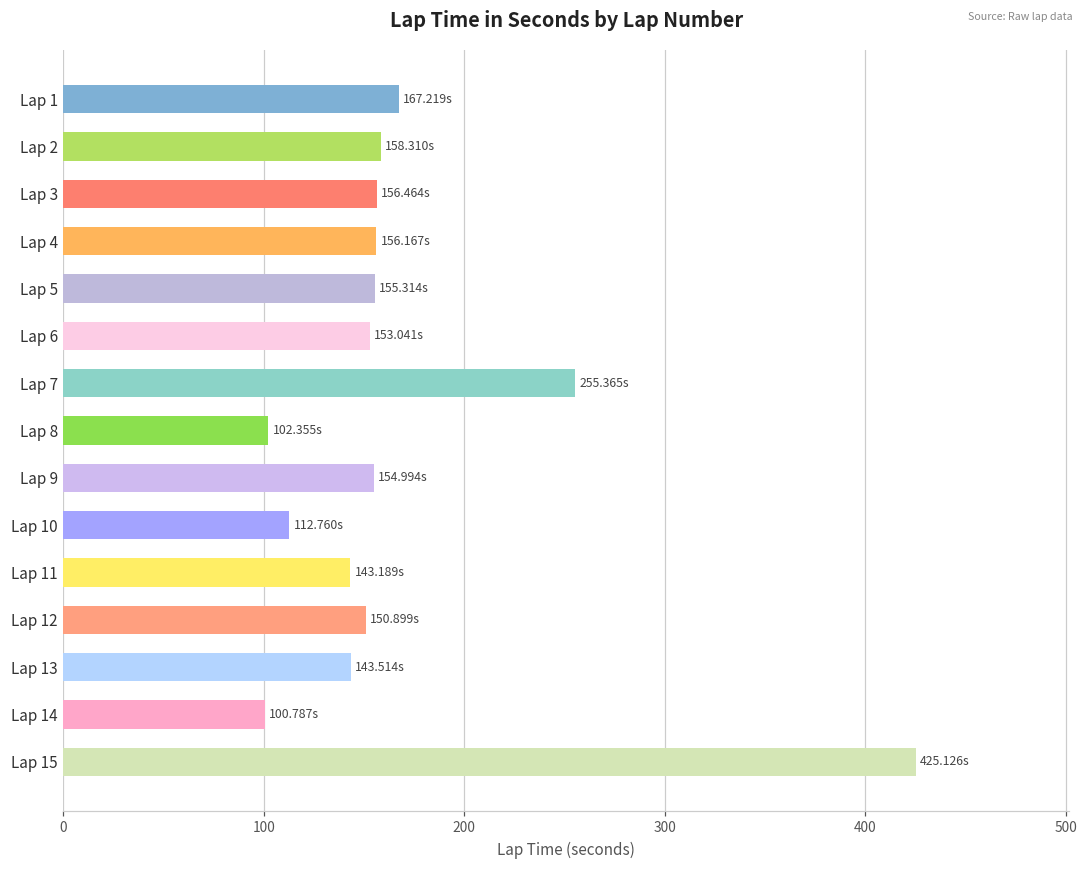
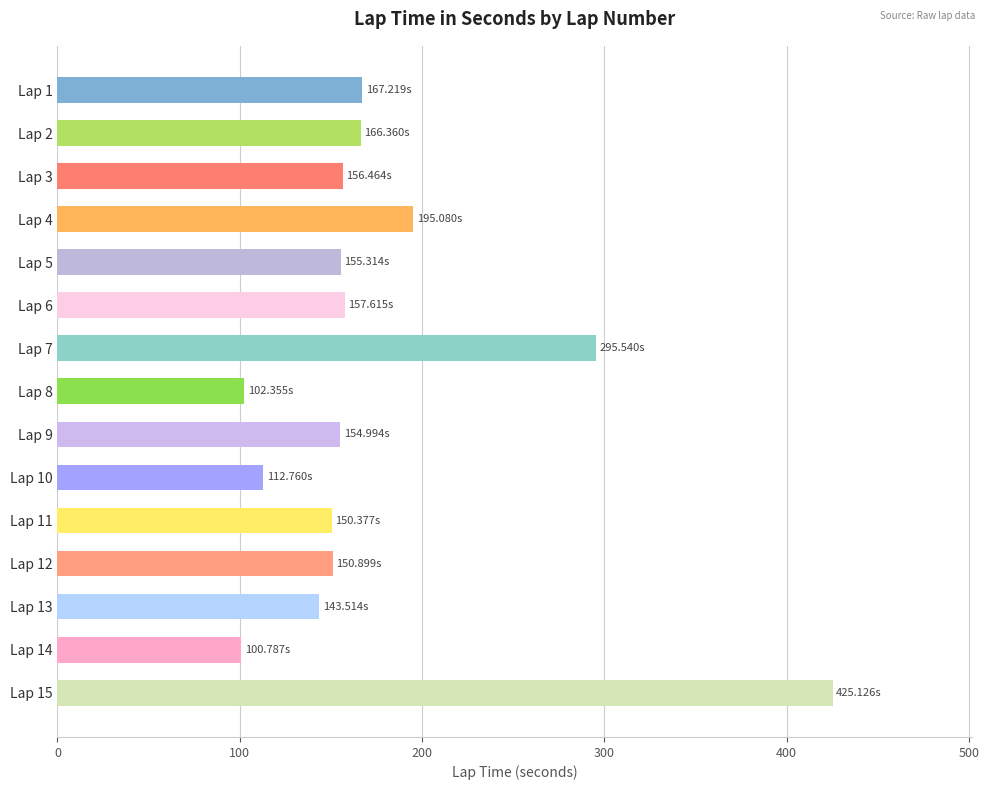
Lap 2: 158.310s -> 166.360s
Lap 4: 156.167s -> 195.080s
Lap 6: 153.041s -> 157.615s
Lap 7: 255.365s -> 295.540s
Lap 11: 143.189s -> 150.377s
